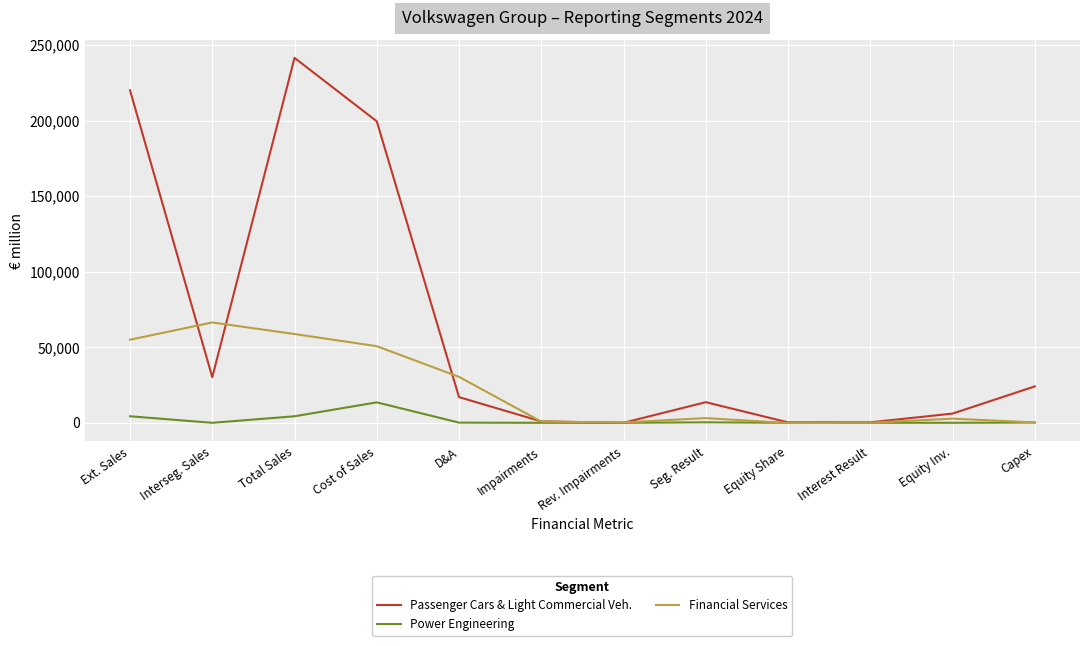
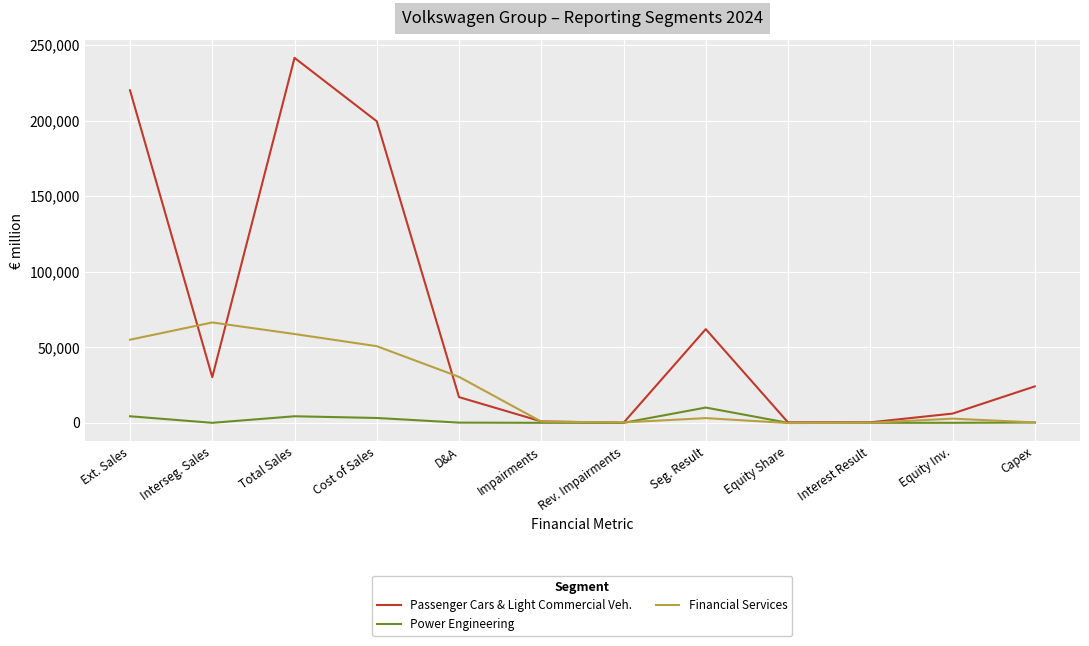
Power Engineering, Cost of Sales: 14,000 -> 3,000
Passenger Cars & Light Commercial Veh., Seg. Result: 14,000 -> 62,000
Power Engineering, Seg. Result: 0 -> 10,000
